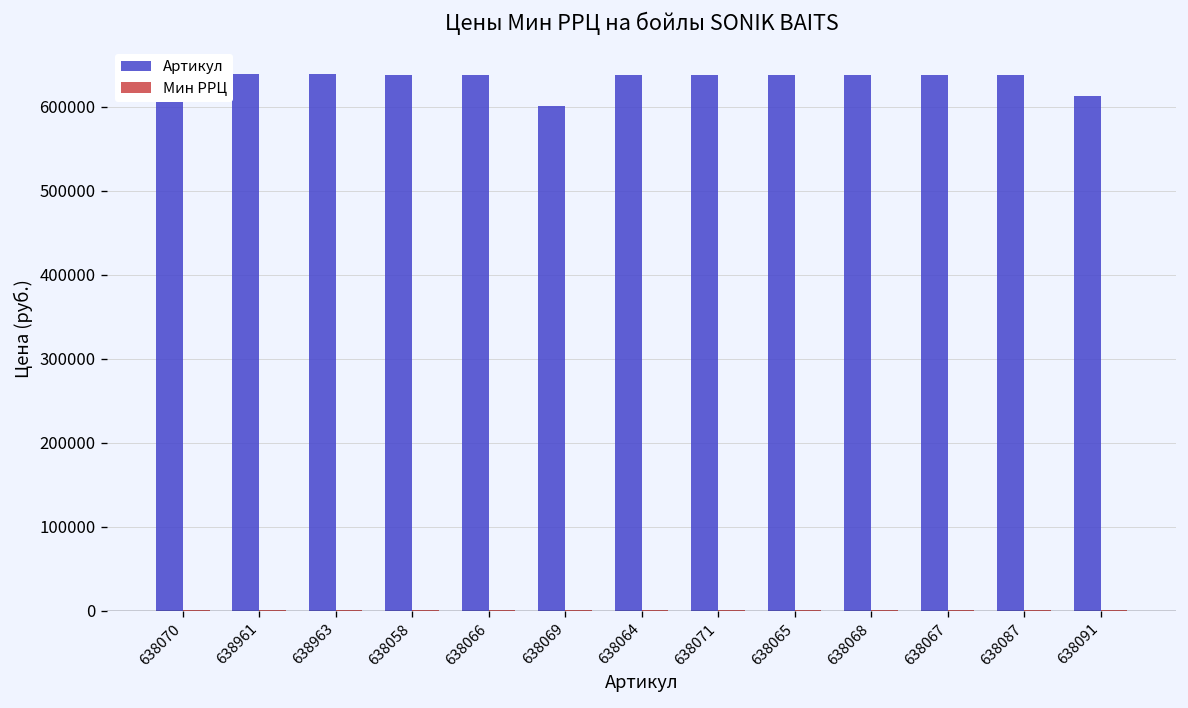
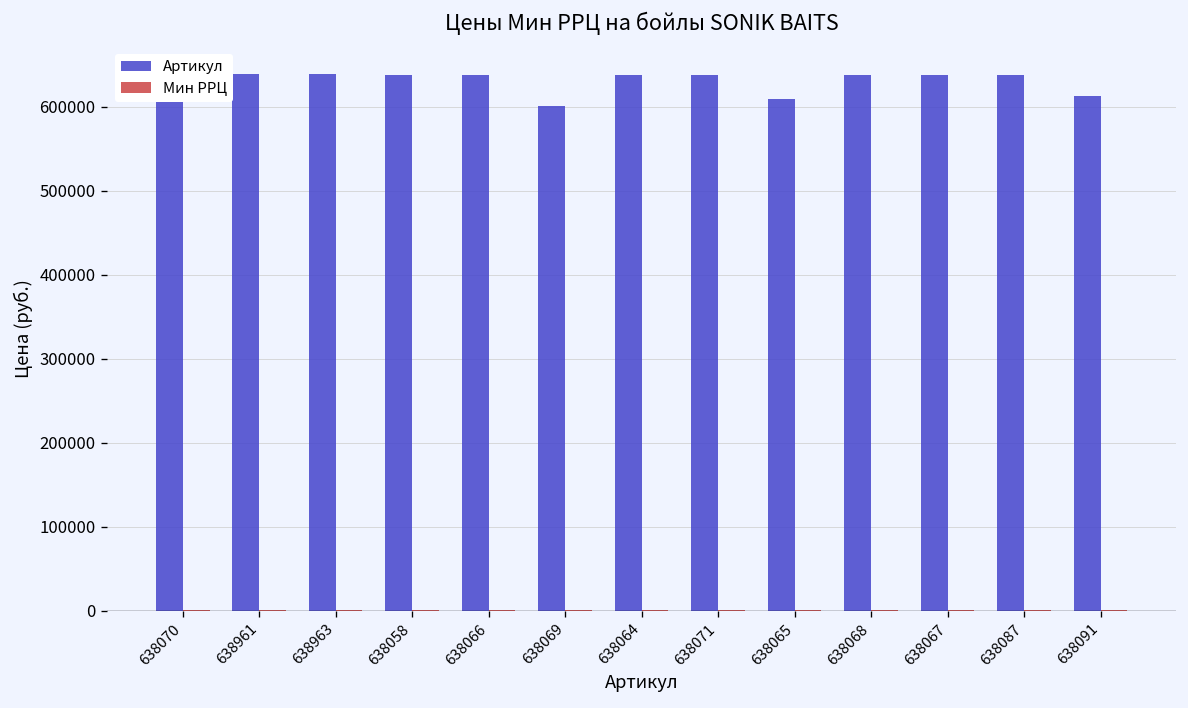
Артикул, 638065: 640000 -> 610000
